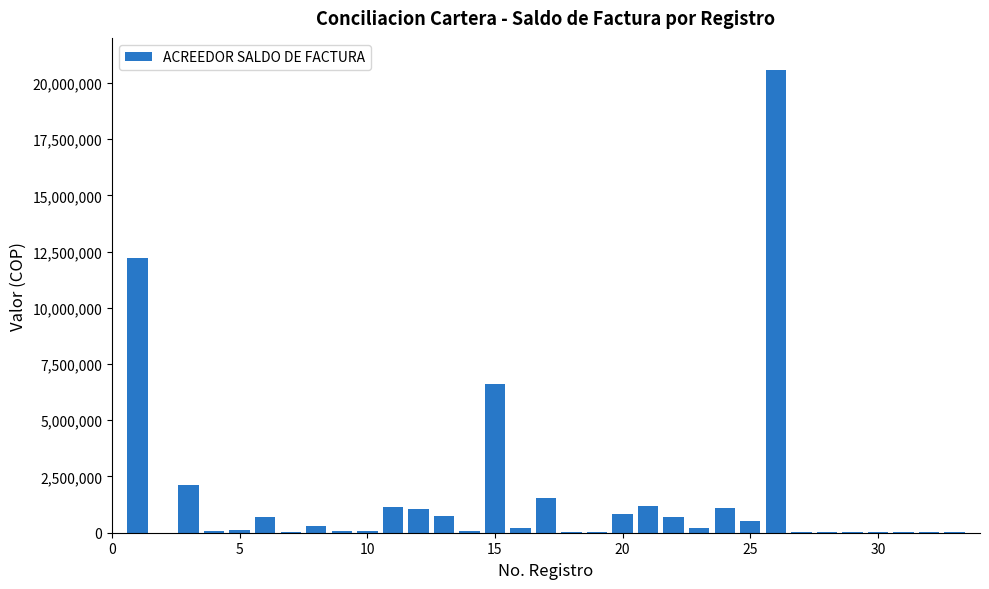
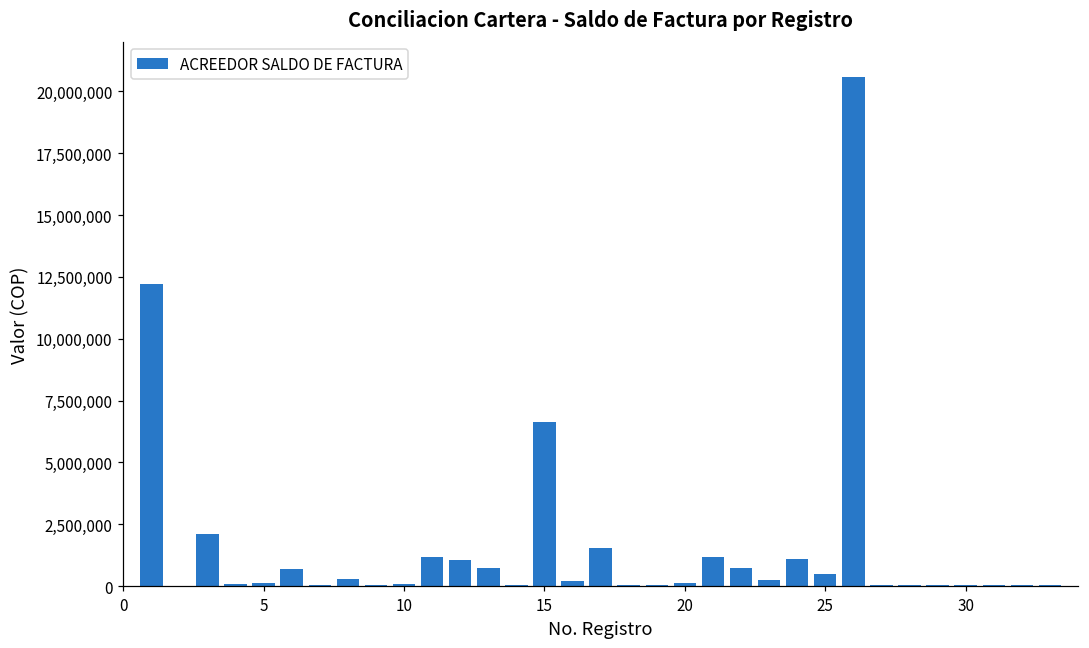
20: 800,000 -> 100,000
